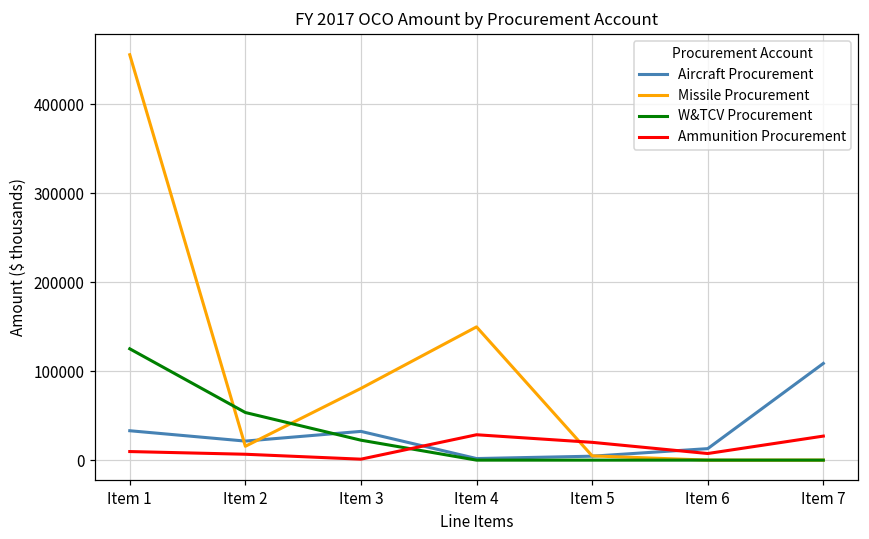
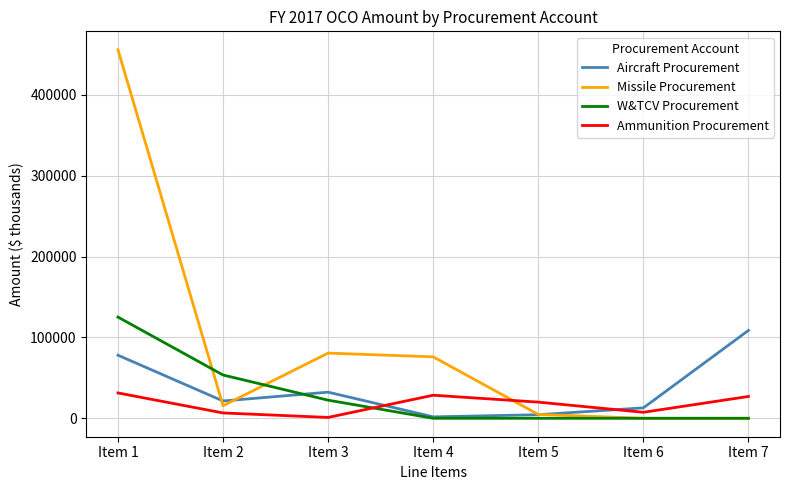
Aircraft Procurement, Item 1: 30000 -> 80000
Ammunition Procurement, Item 1: 10000 -> 30000
Missile Procurement, Item 4: 150000 -> 80000
